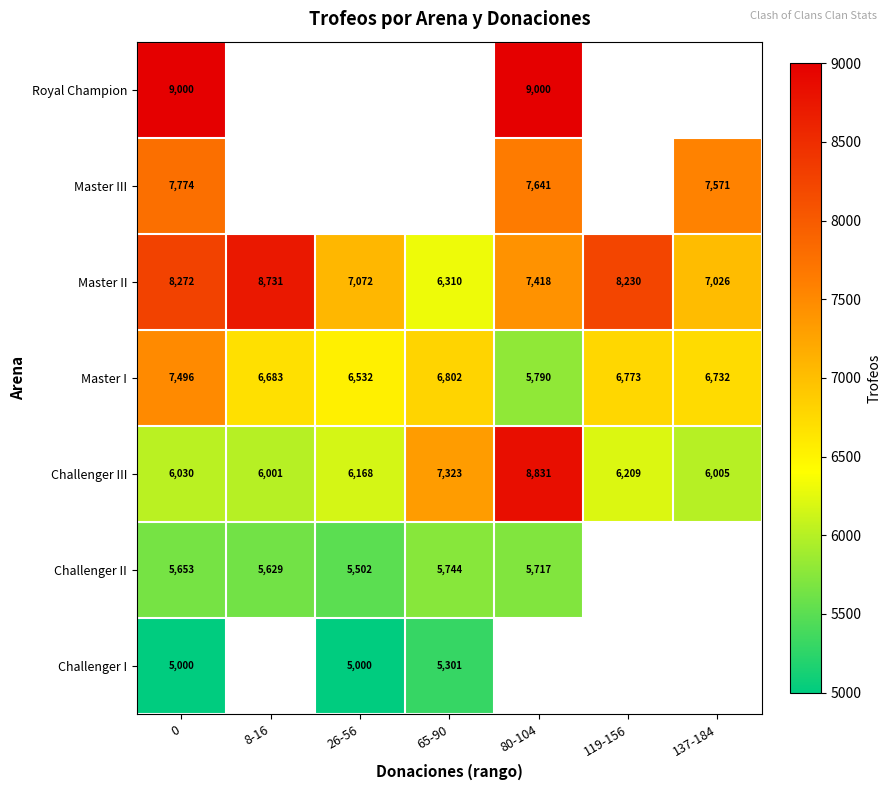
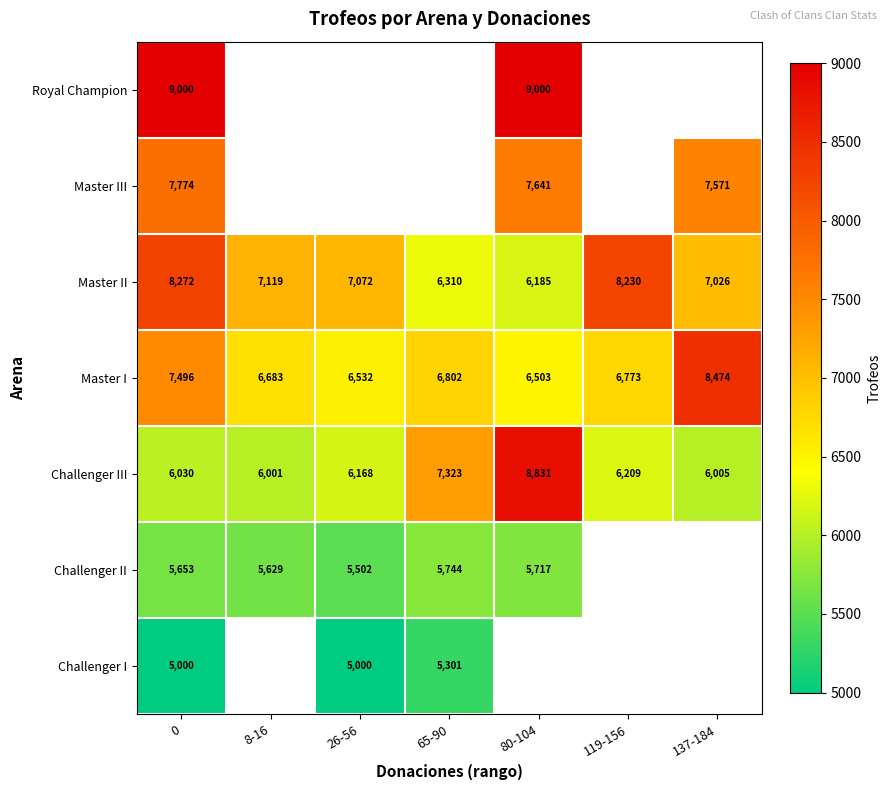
Master II, 8-16: 8,731 -> 7,119
Master II, 80-104: 7,418 -> 6,185
Master I, 80-104: 5,790 -> 6,503
Master I, 137-184: 6,732 -> 8,474
